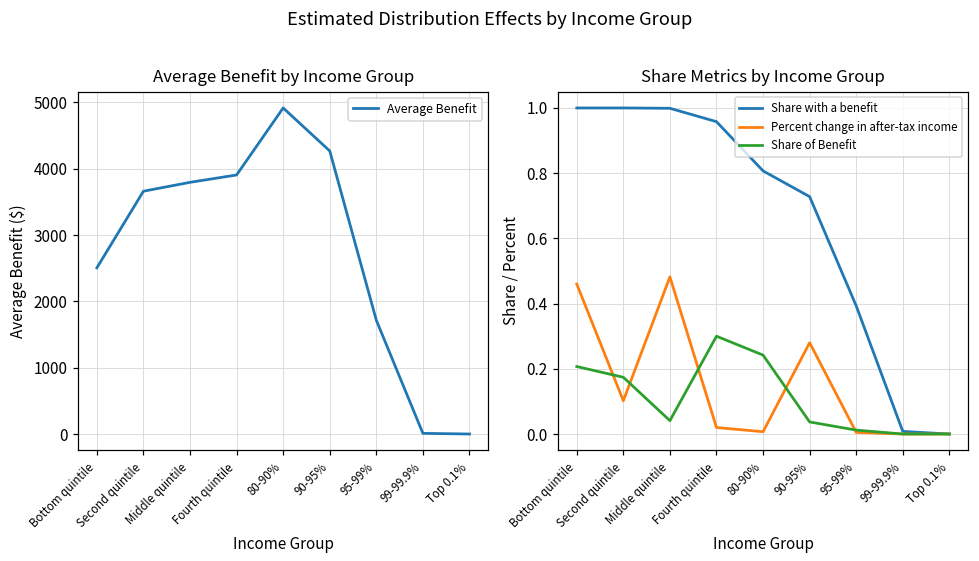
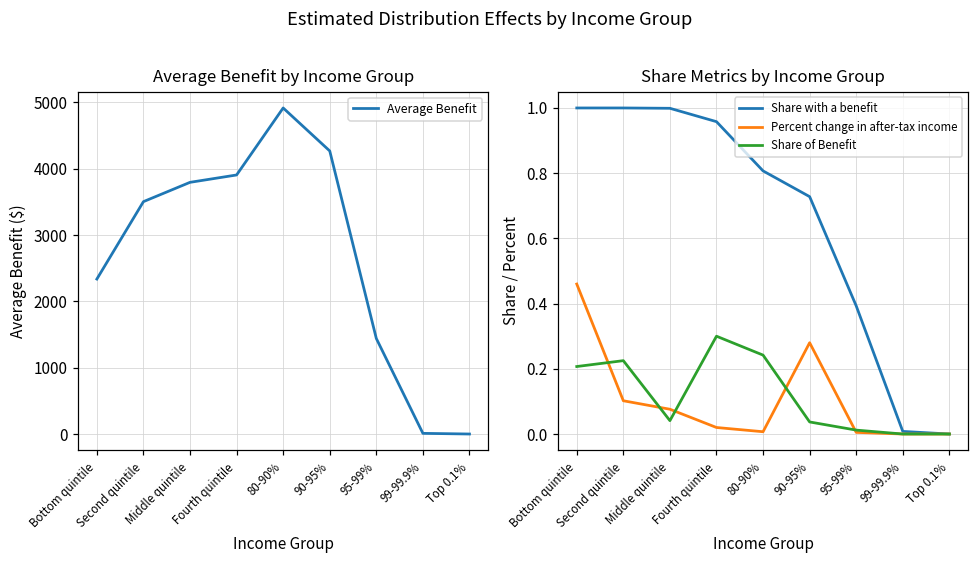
Average Benefit by Income Group, Bottom quintile: 2500 -> 2300
Average Benefit by Income Group, Second quintile: 3700 -> 3500
Average Benefit by Income Group, 95-99%: 1700 -> 1400
Share Metrics by Income Group, Share of Benefit, Second quintile: 0.17 -> 0.23
Share Metrics by Income Group, Percent change in after-tax income, Middle quintile: 0.48 -> 0.08
